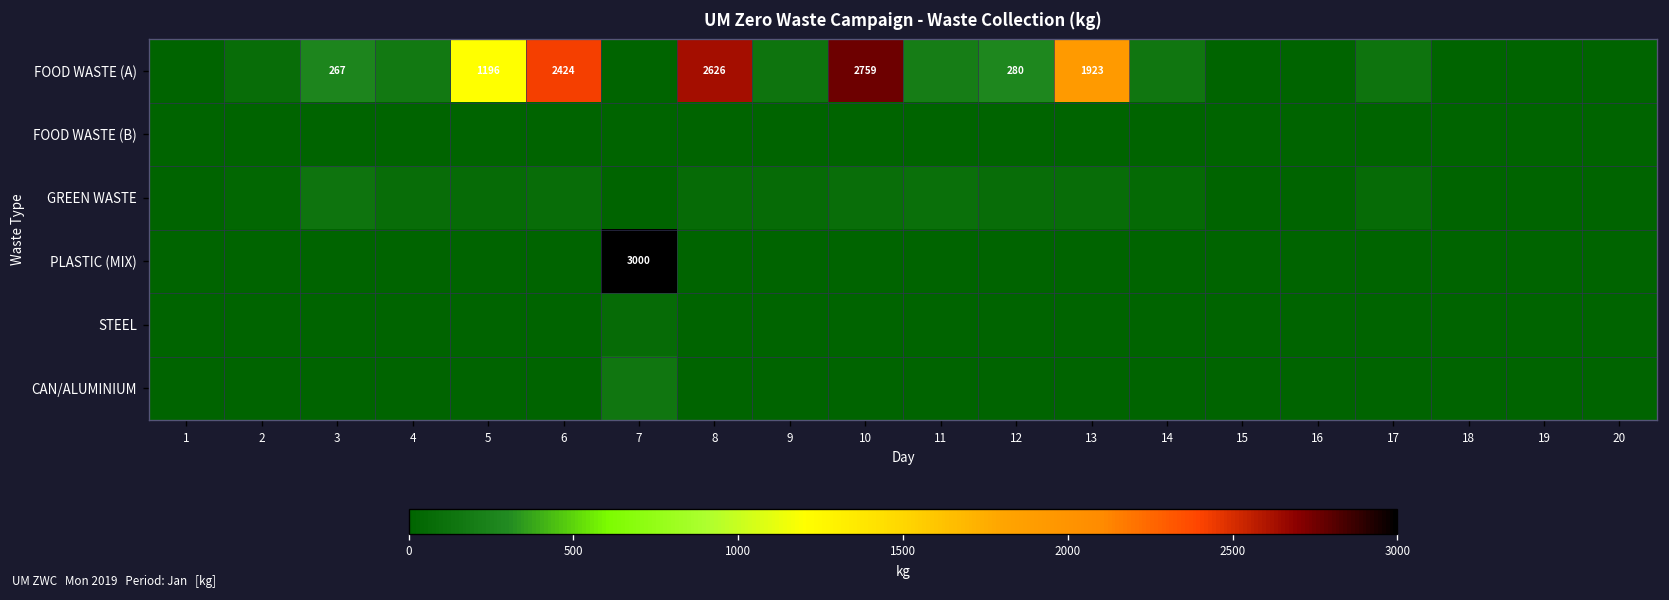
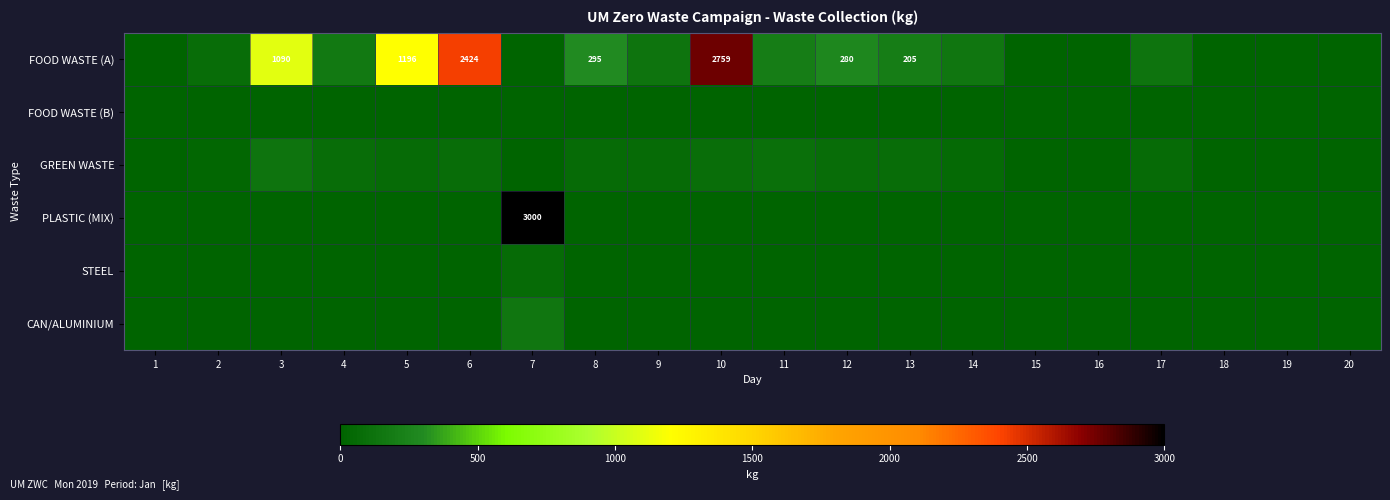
FOOD WASTE (A), 3: 267 -> 1090
FOOD WASTE (A), 8: 2626 -> 295
FOOD WASTE (A), 13: 1923 -> 205
